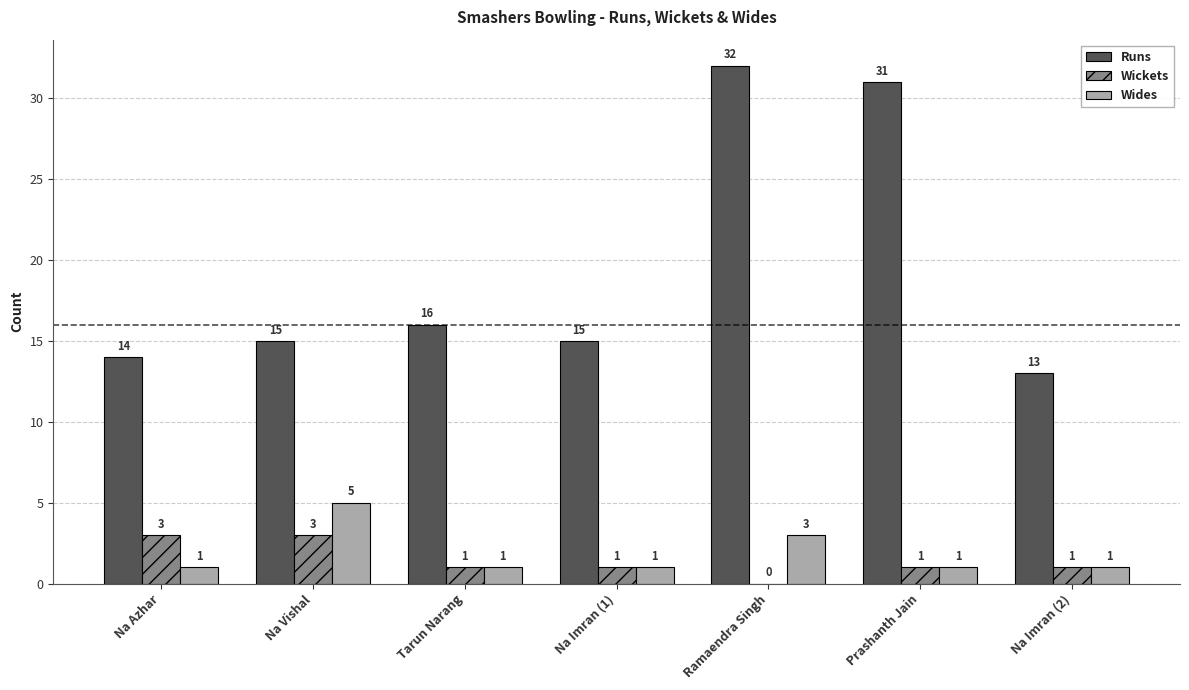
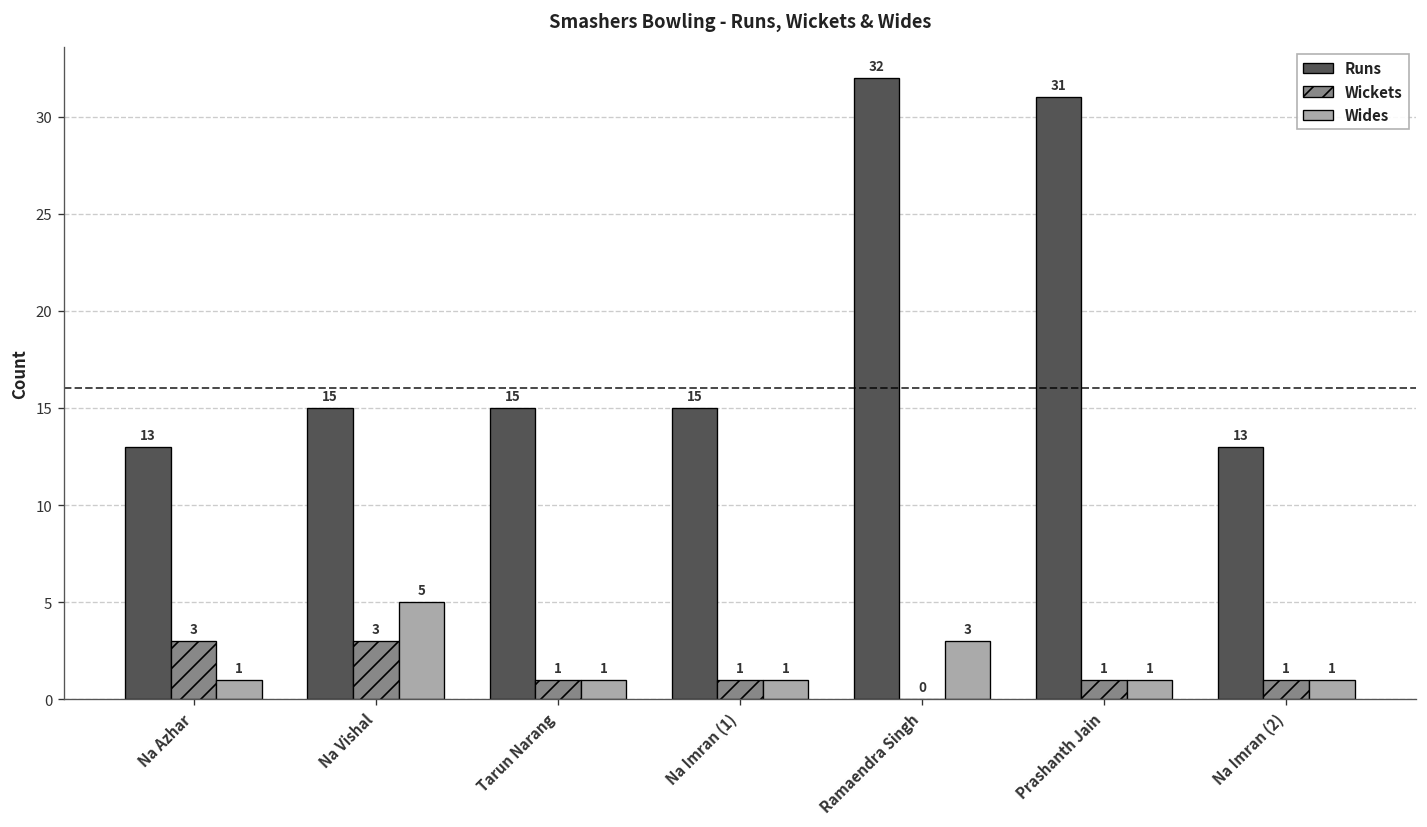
Runs, Na Azhar: 14 -> 13
Runs, Tarun Narang: 16 -> 15
